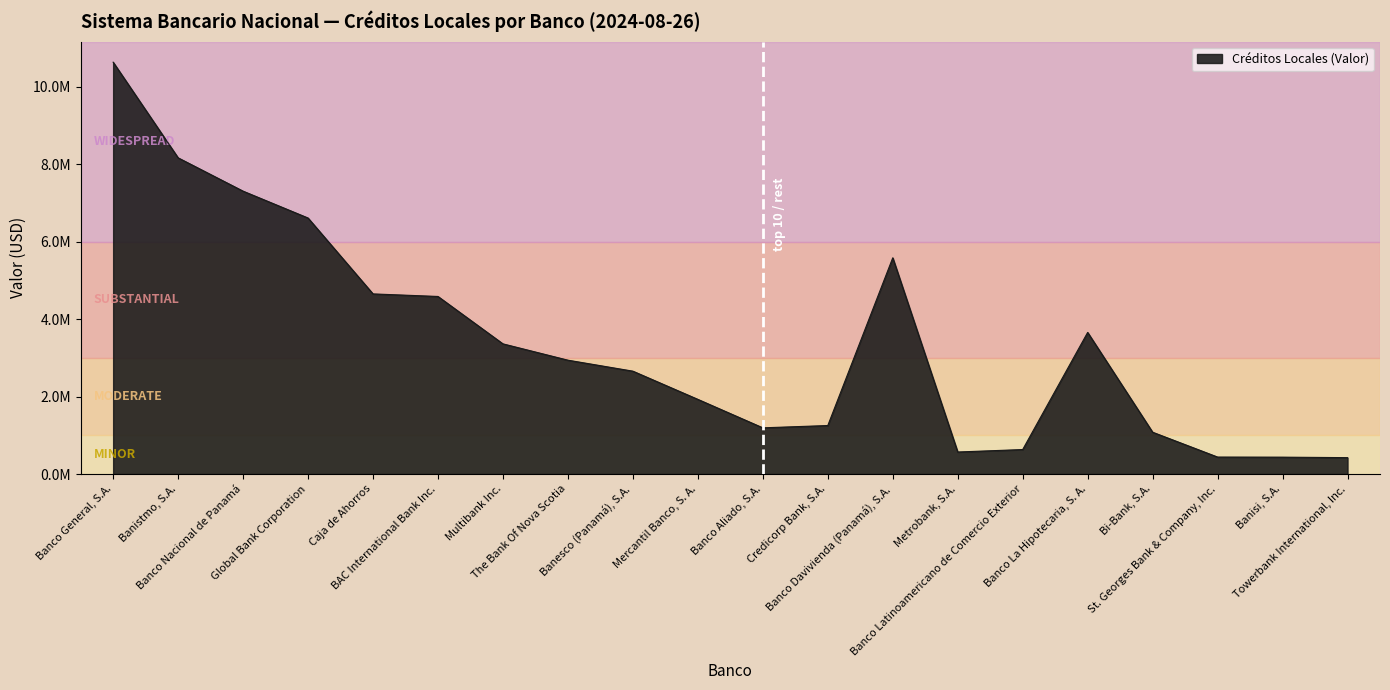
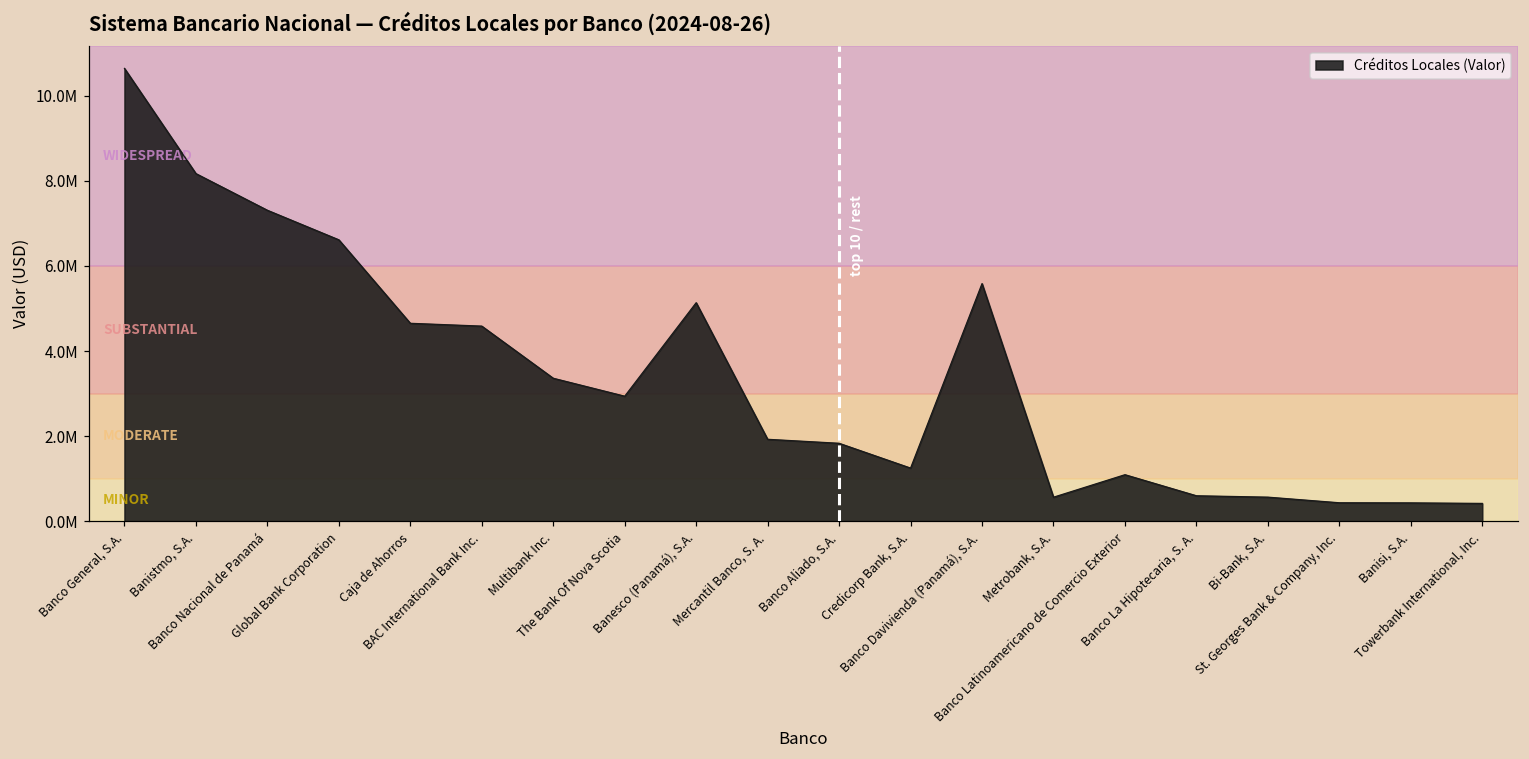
Banesco (Panamá), S.A.: 2700000 -> 5100000
Banco Aliado, S.A.: 1200000 -> 1800000
Banco Latinoamericano de Comercio Exterior: 600000 -> 1100000
Banco La Hipotecaria, S. A.: 3700000 -> 600000
Bi-Bank, S.A.: 1100000 -> 600000
